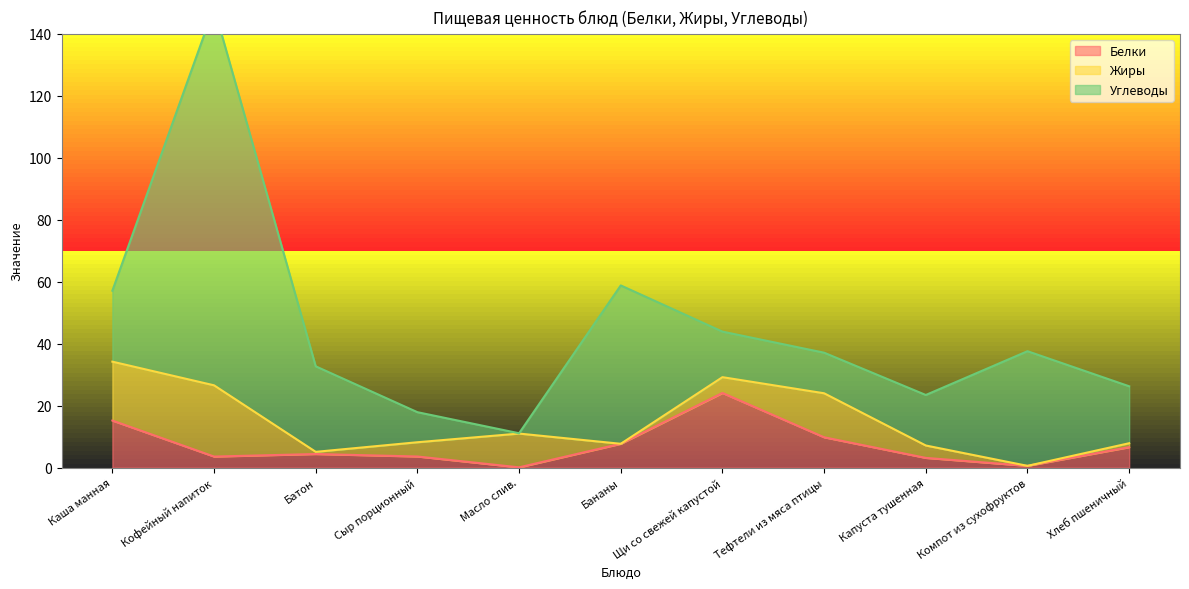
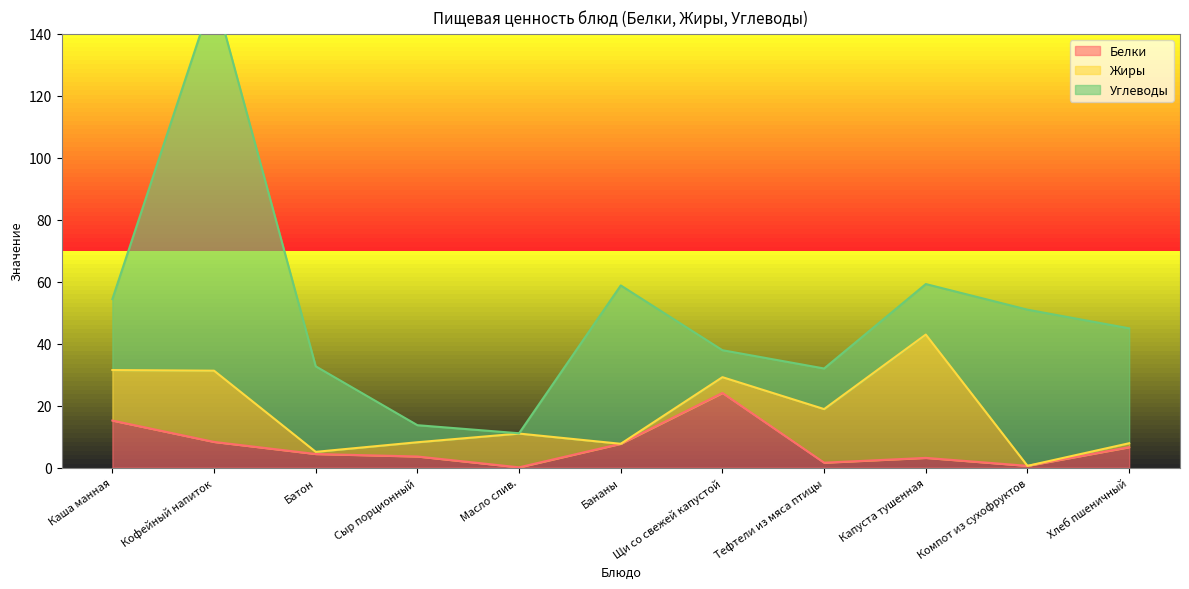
Жиры, Каша манная: 19 -> 16
Белки, Кофейный напиток: 4 -> 8
Углеводы, Сыр порционный: 10 -> 6
Углеводы, Щи со свежей капустой: 15 -> 9
Белки, Тефтели из мяса птицы: 10 -> 2
Жиры, Тефтели из мяса птицы: 14 -> 17
Жиры, Капуста тушенная: 4 -> 40
Углеводы, Компот из сухофруктов: 37 -> 50
Углеводы, Хлеб пшеничный: 18 -> 37
